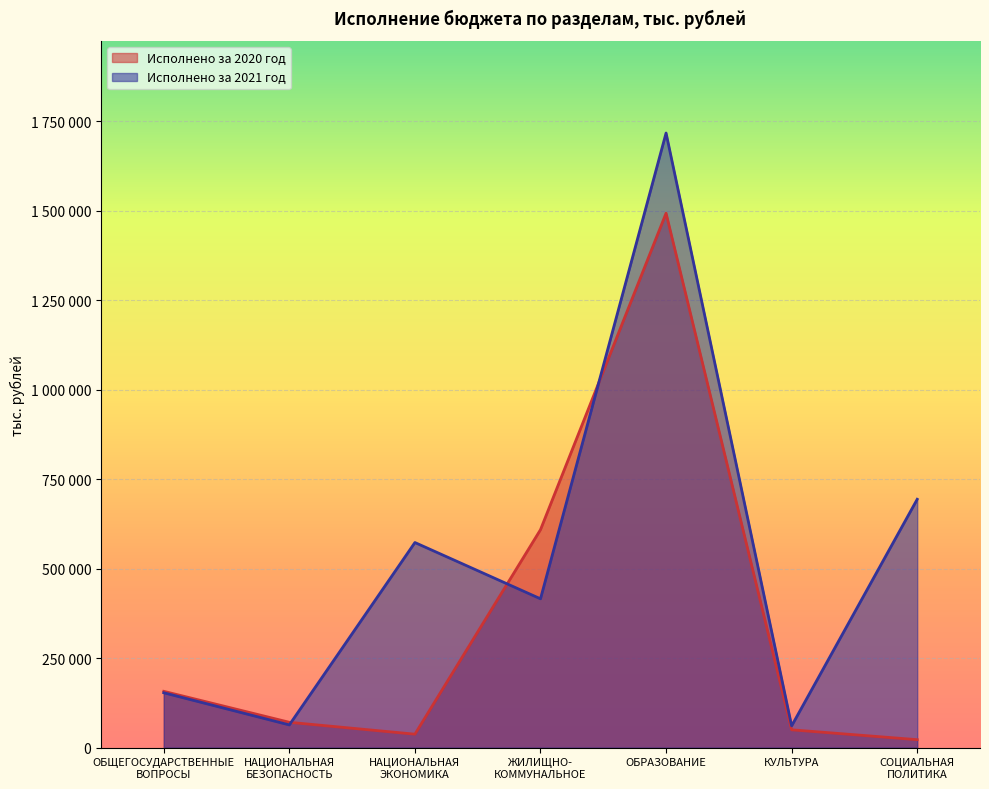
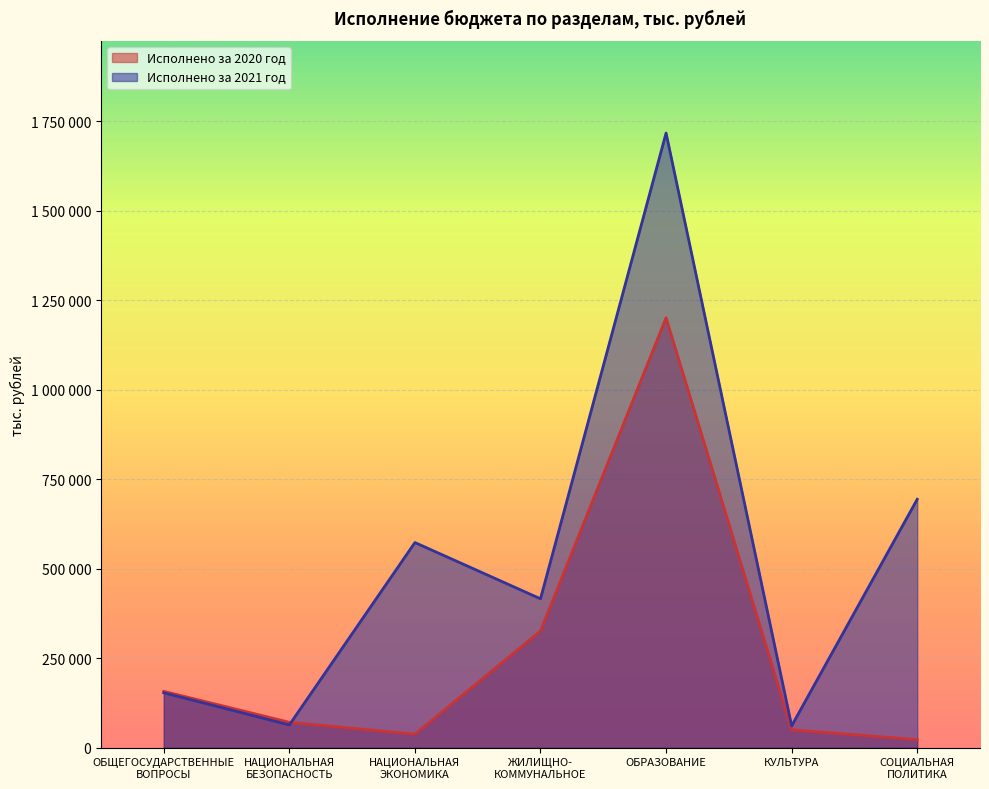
Исполнено за 2020 год, ЖИЛИЩНО- КОММУНАЛЬНОЕ: 610000 -> 330000
Исполнено за 2020 год, ОБРАЗОВАНИЕ: 1490000 -> 1200000
